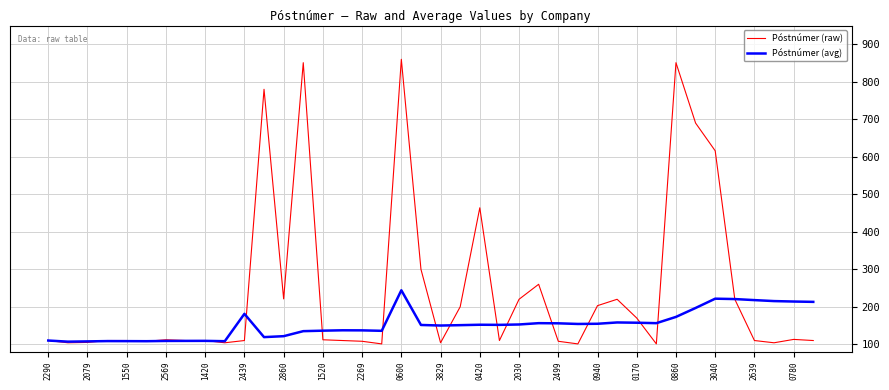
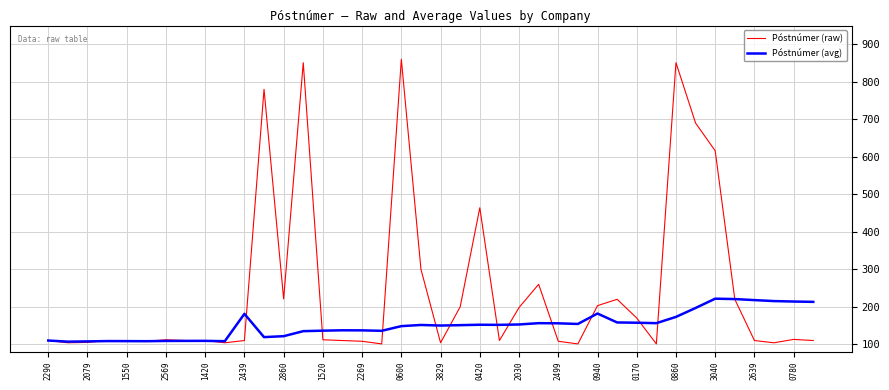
Póstnúmer (avg), 0600: 240 -> 150
Póstnúmer (raw), 2030: 220 -> 200
Póstnúmer (avg), 0940: 150 -> 180
